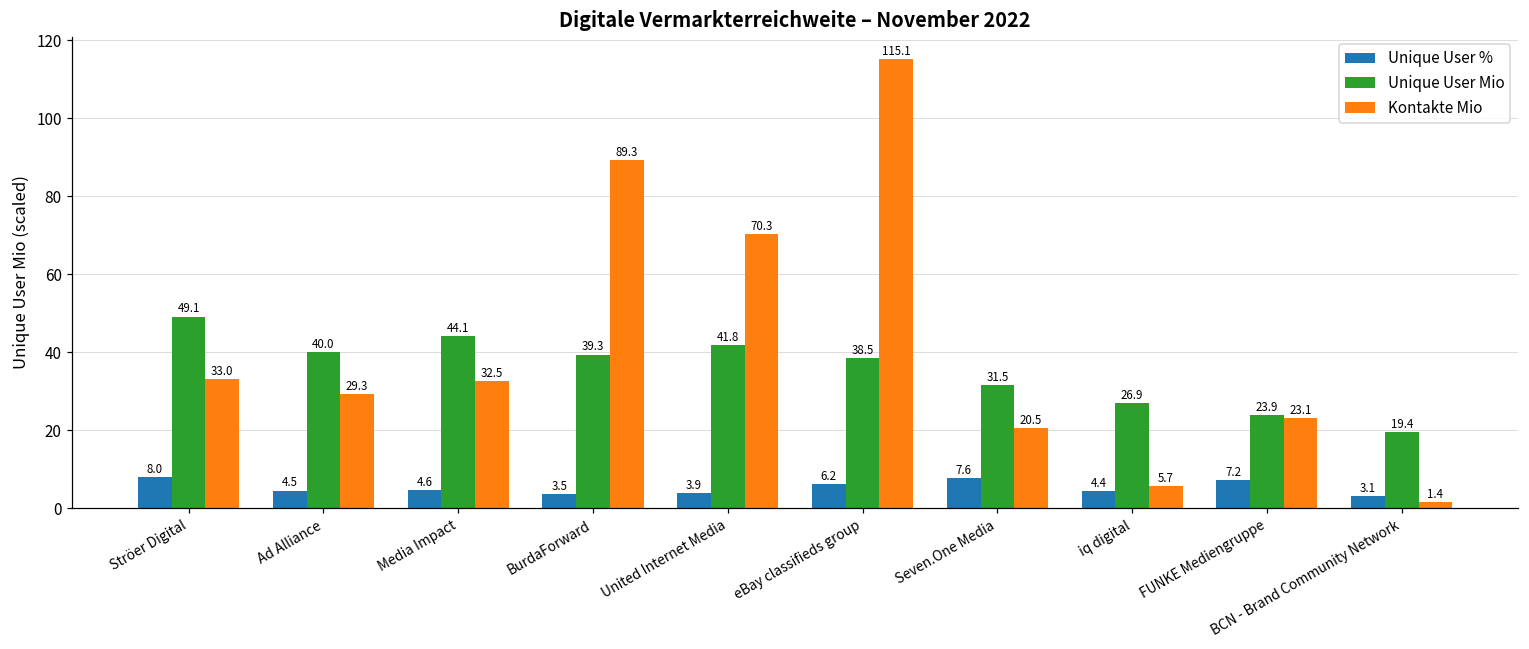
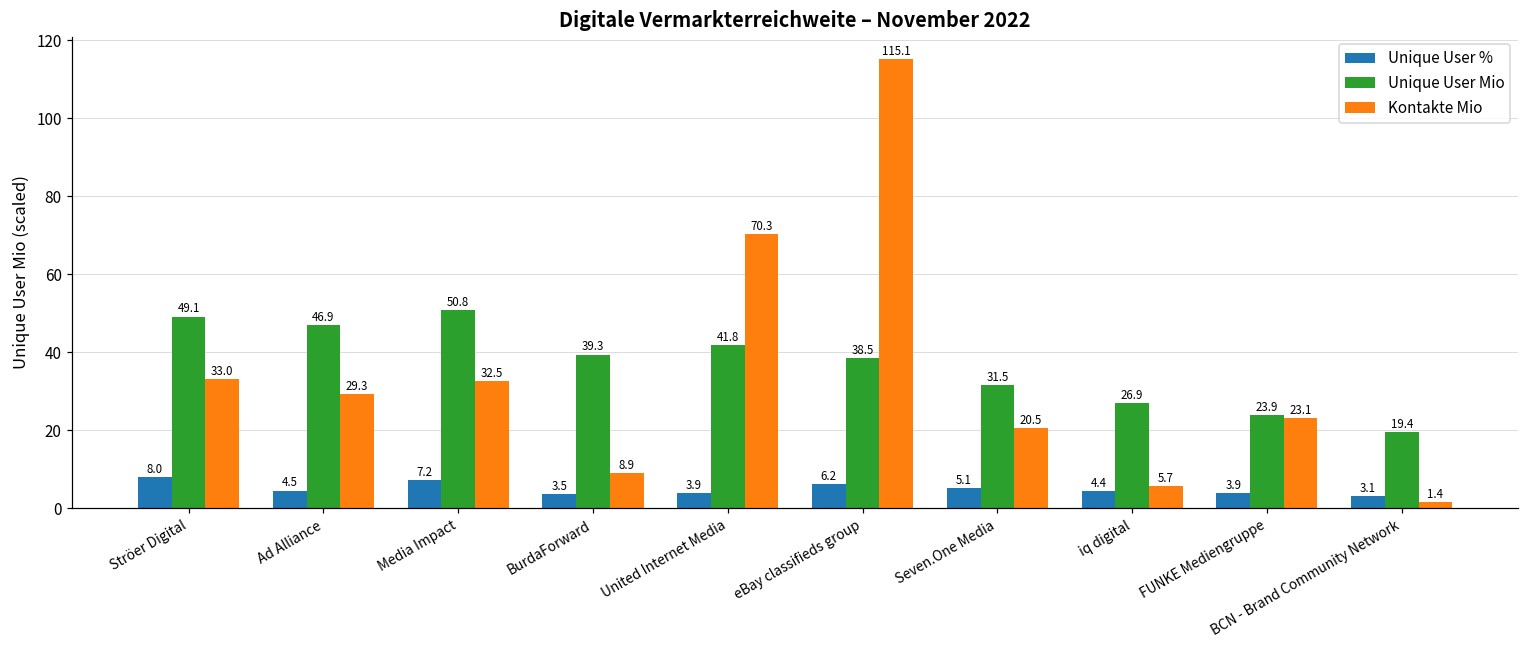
Unique User Mio, Ad Alliance: 40.0 -> 46.9
Unique User %, Media Impact: 4.6 -> 7.2
Unique User Mio, Media Impact: 44.1 -> 50.8
Kontakte Mio, BurdaForward: 89.3 -> 8.9
Unique User %, Seven.One Media: 7.6 -> 5.1
Unique User %, FUNKE Mediengruppe: 7.2 -> 3.9
